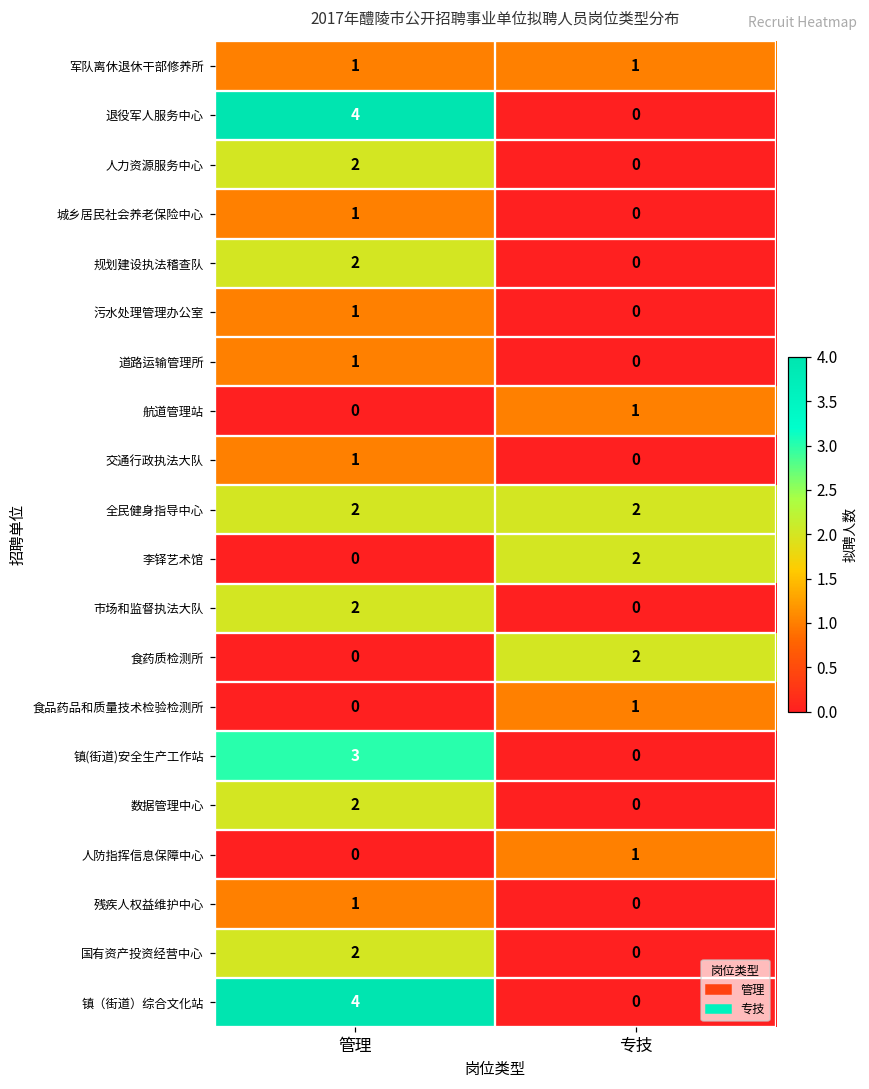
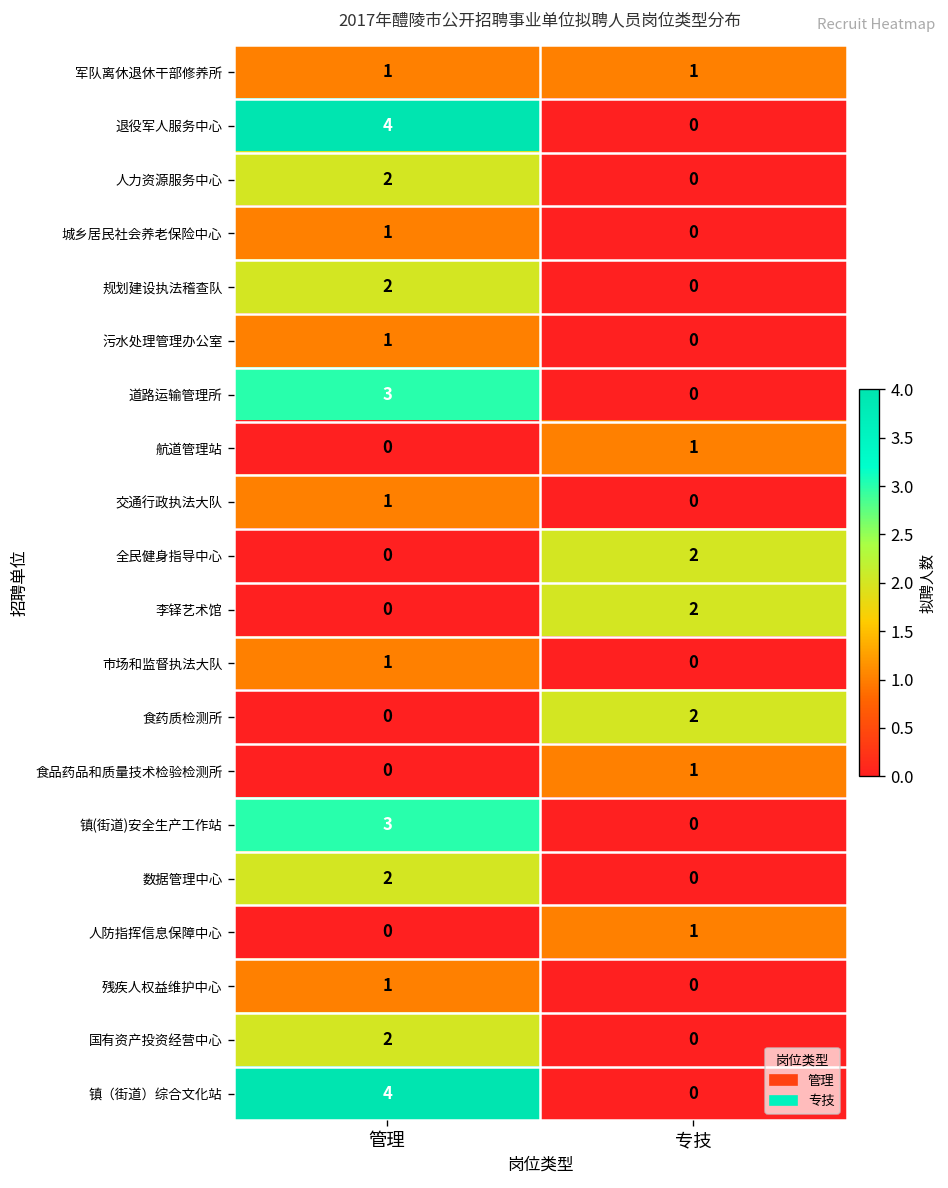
道路运输管理所, 管理: 1 -> 3
全民健身指导中心, 管理: 2 -> 0
市场和监督执法大队, 管理: 2 -> 1
